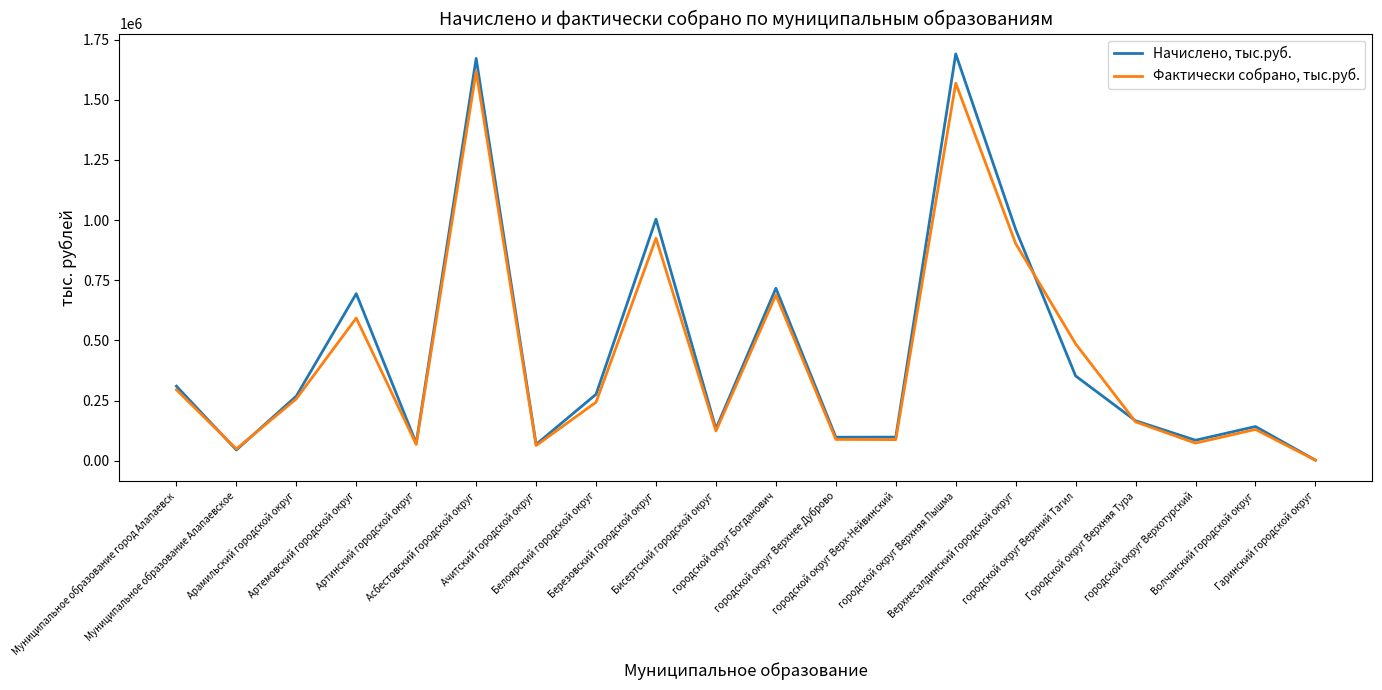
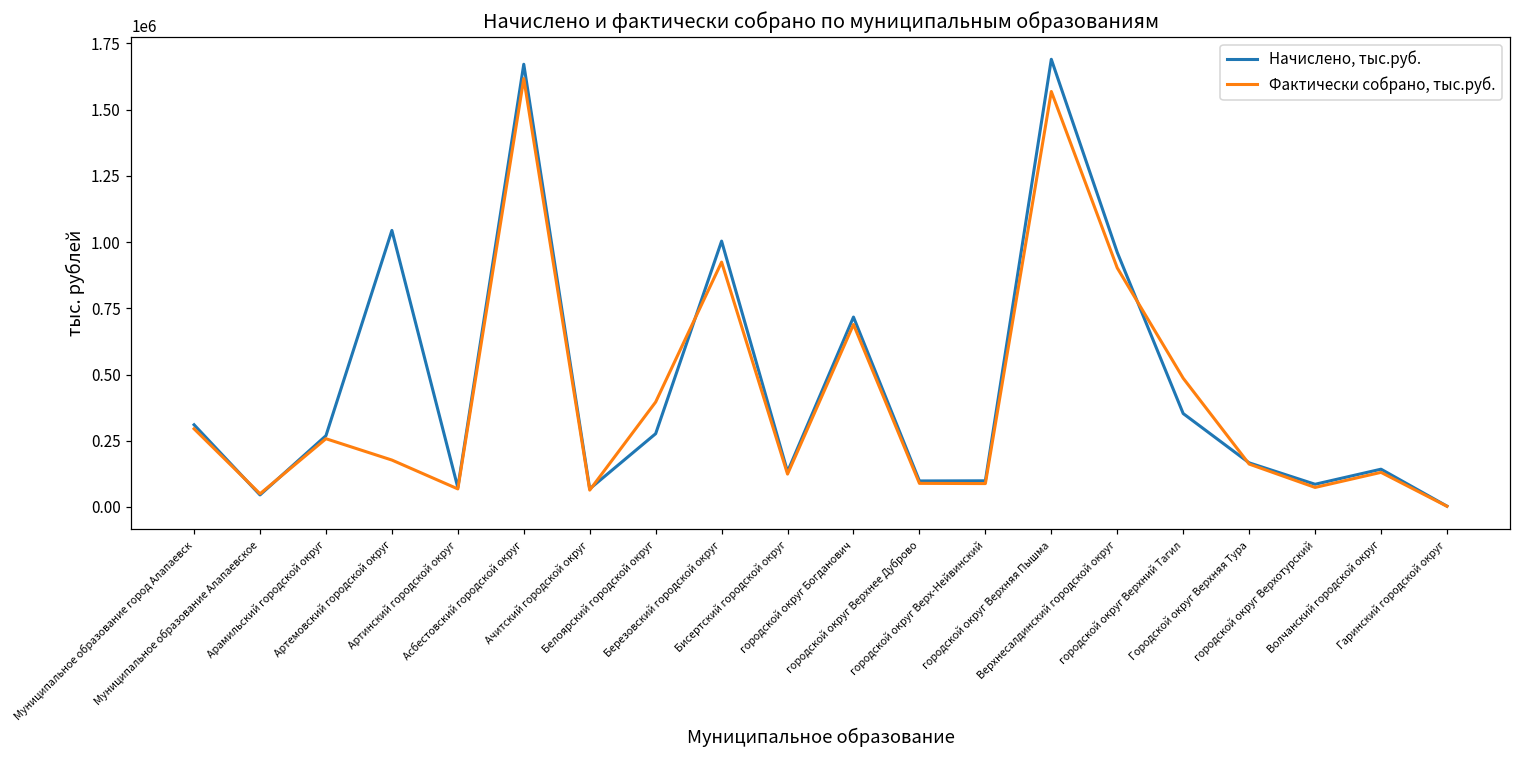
Начислено, тыс.руб., Артемовский городской округ: 690000 -> 1040000
Фактически собрано, тыс.руб., Артемовский городской округ: 590000 -> 180000
Фактически собрано, тыс.руб., Белоярский городской округ: 240000 -> 400000
